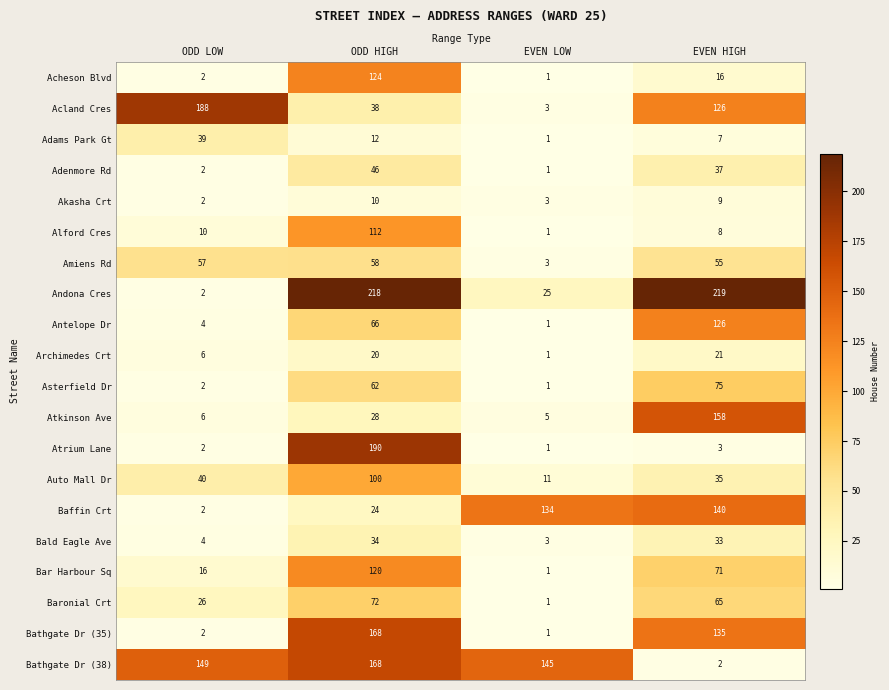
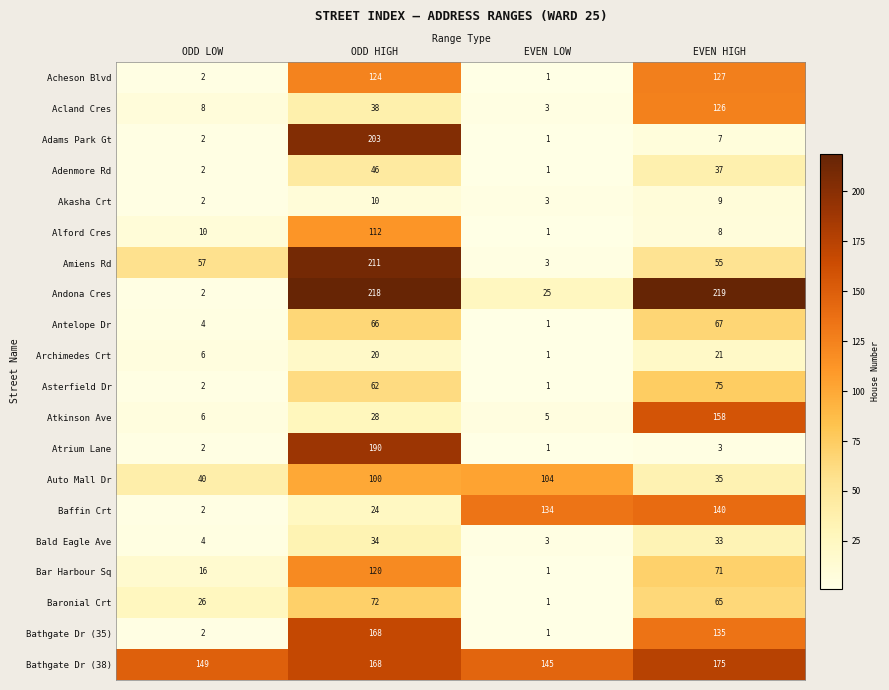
Acheson Blvd, EVEN HIGH: 16 -> 127
Acland Cres, ODD LOW: 188 -> 8
Adams Park Gt, ODD LOW: 39 -> 2
Adams Park Gt, ODD HIGH: 12 -> 203
Amiens Rd, ODD HIGH: 58 -> 211
Antelope Dr, EVEN HIGH: 126 -> 67
Auto Mall Dr, EVEN LOW: 11 -> 104
Bathgate Dr (38), EVEN HIGH: 2 -> 175
